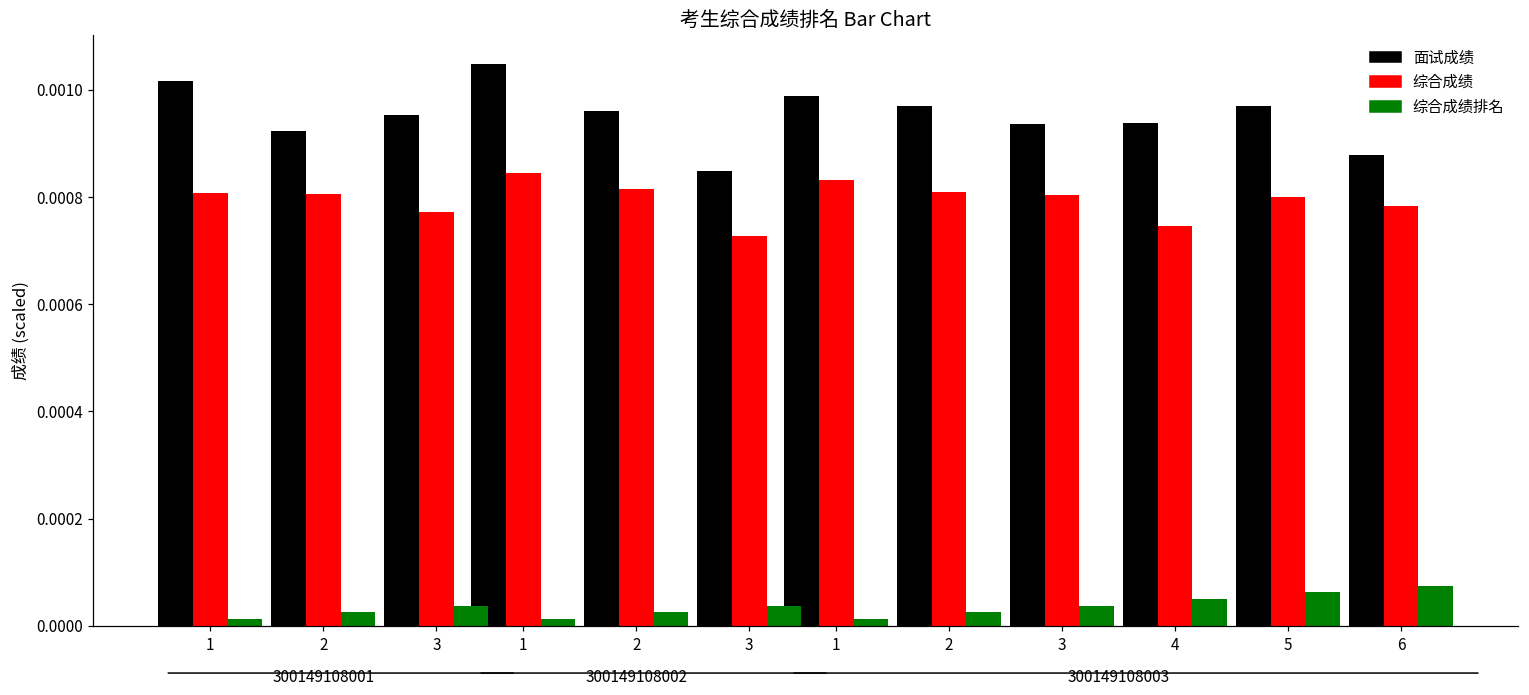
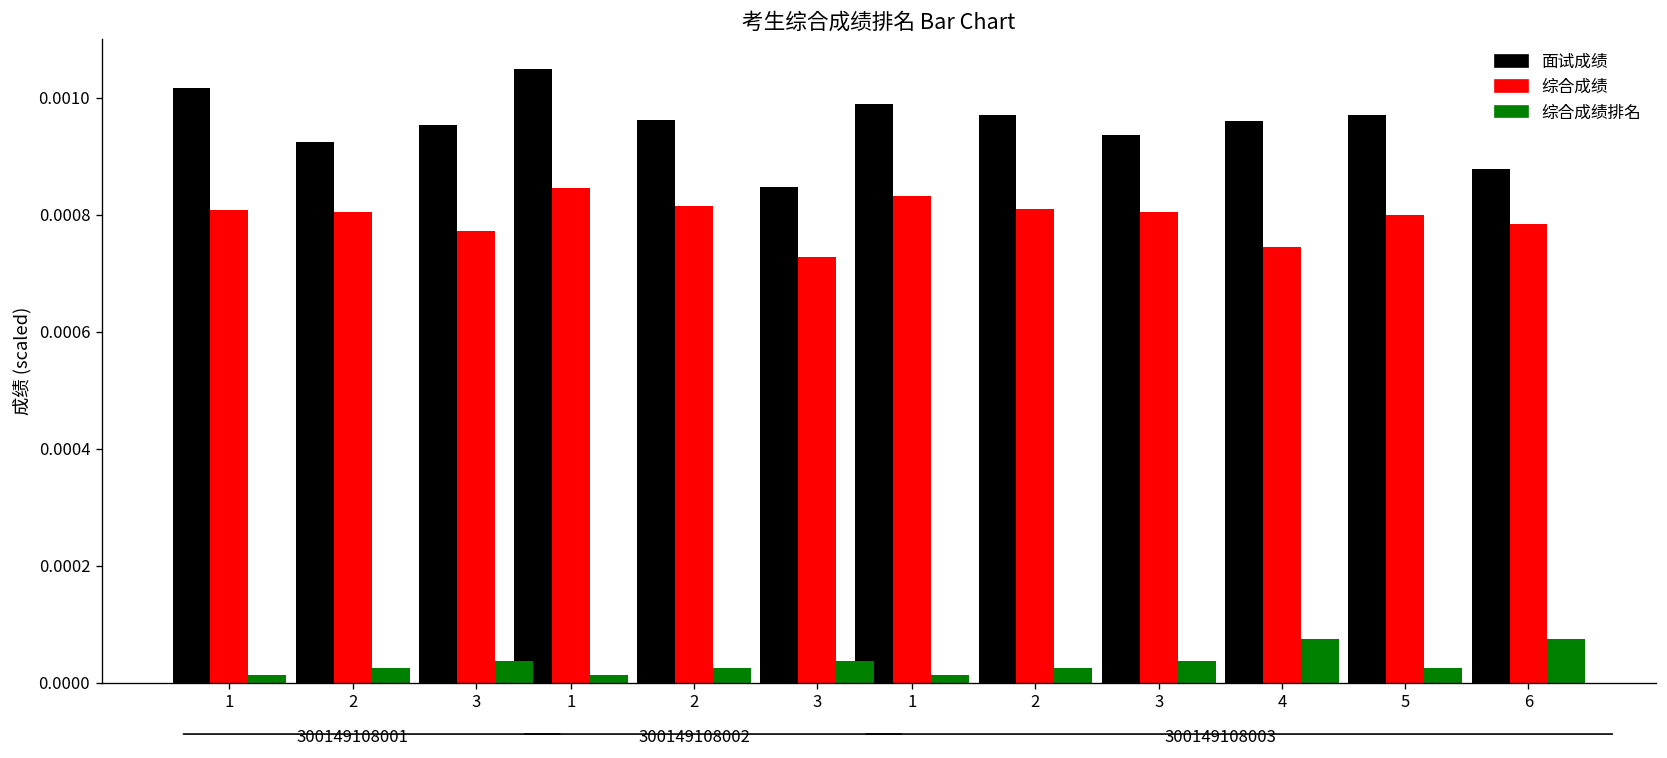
面试成绩, 4: 0.00094 -> 0.00096
综合成绩排名, 4: 0.00005 -> 0.00008
综合成绩排名, 5: 0.00006 -> 0.00003
